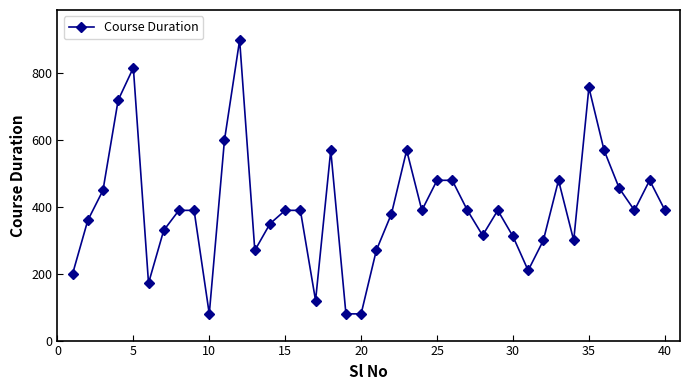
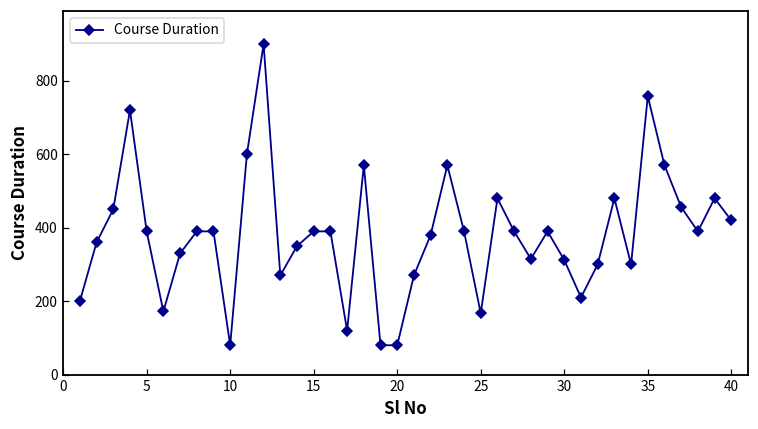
5: 820 -> 390
25: 480 -> 170
40: 390 -> 420
